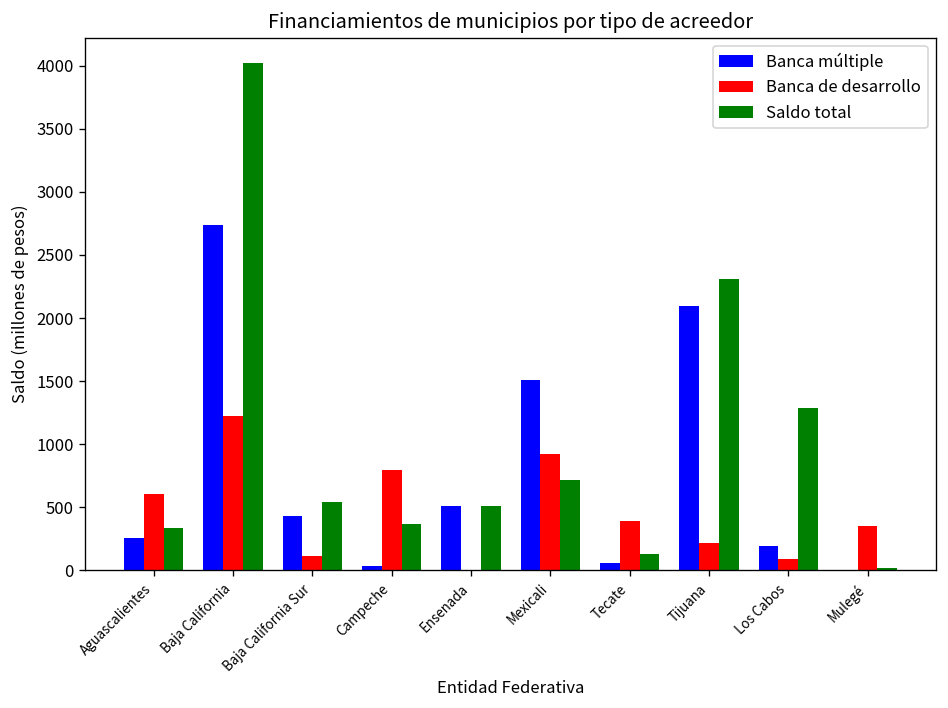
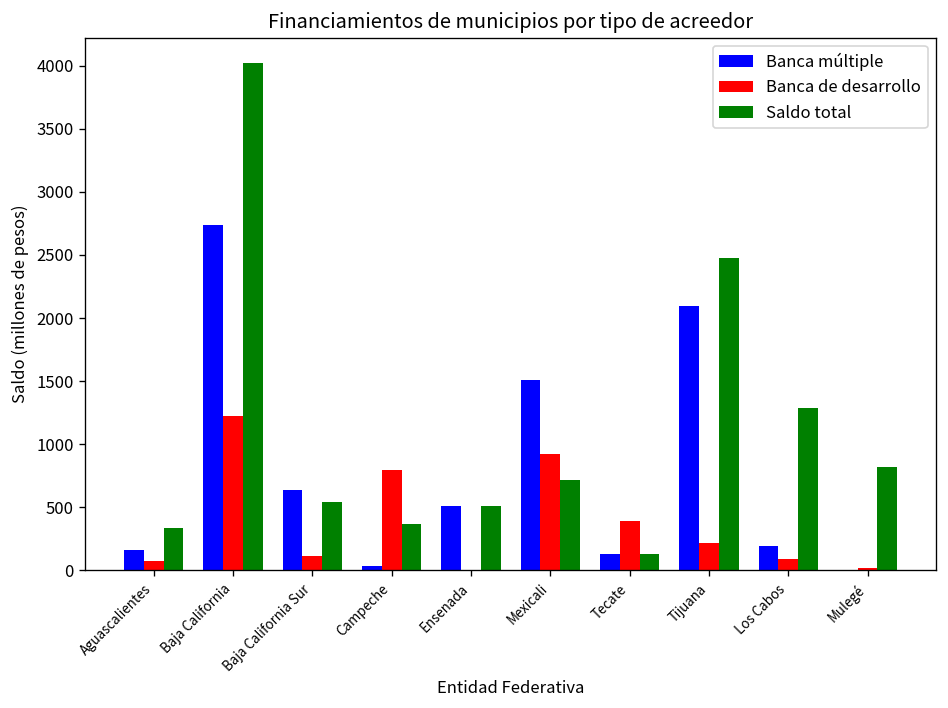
Banca múltiple, Aguascalientes: 260 -> 160
Banca de desarrollo, Aguascalientes: 600 -> 80
Banca múltiple, Baja California Sur: 430 -> 640
Banca múltiple, Tecate: 60 -> 130
Saldo total, Tijuana: 2310 -> 2470
Banca de desarrollo, Mulegé: 350 -> 20
Saldo total, Mulegé: 20 -> 820
